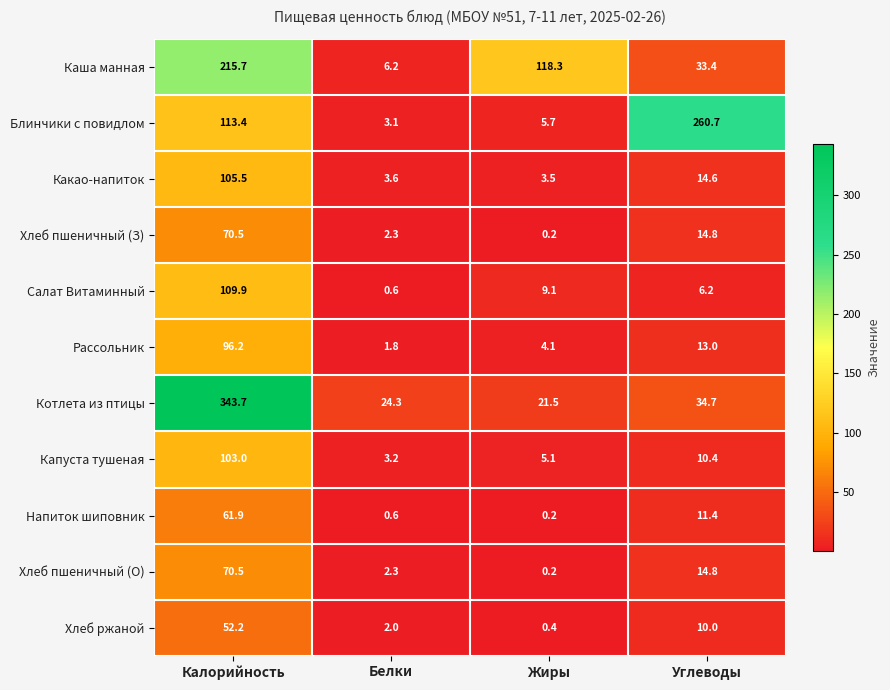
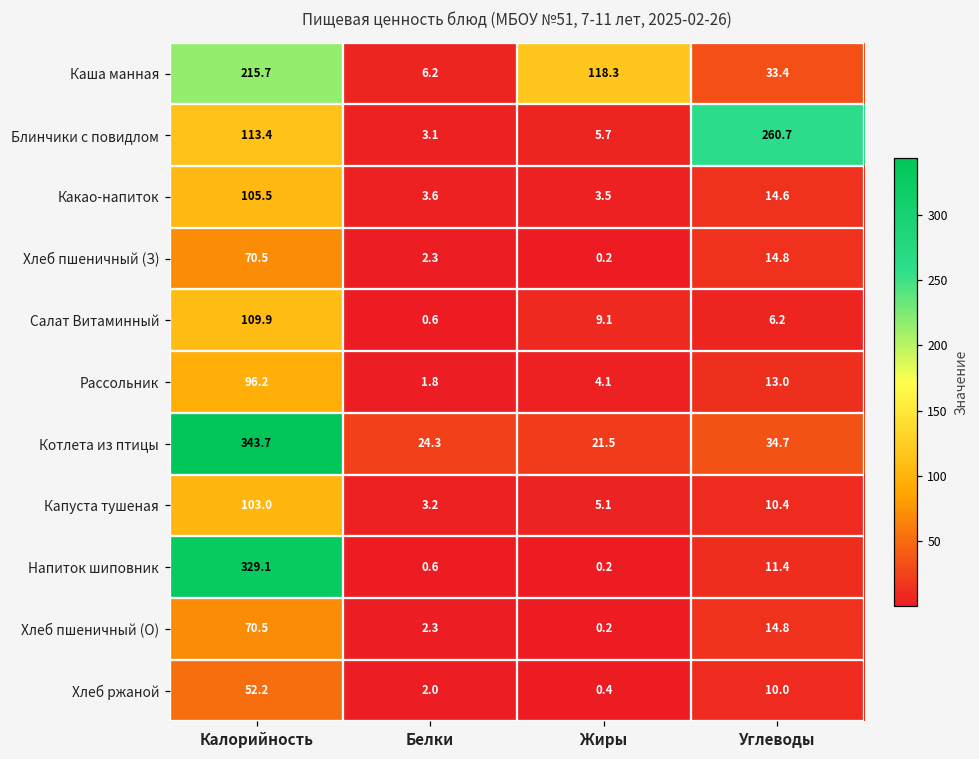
Напиток шиповник, Калорийность: 61.9 -> 329.1
